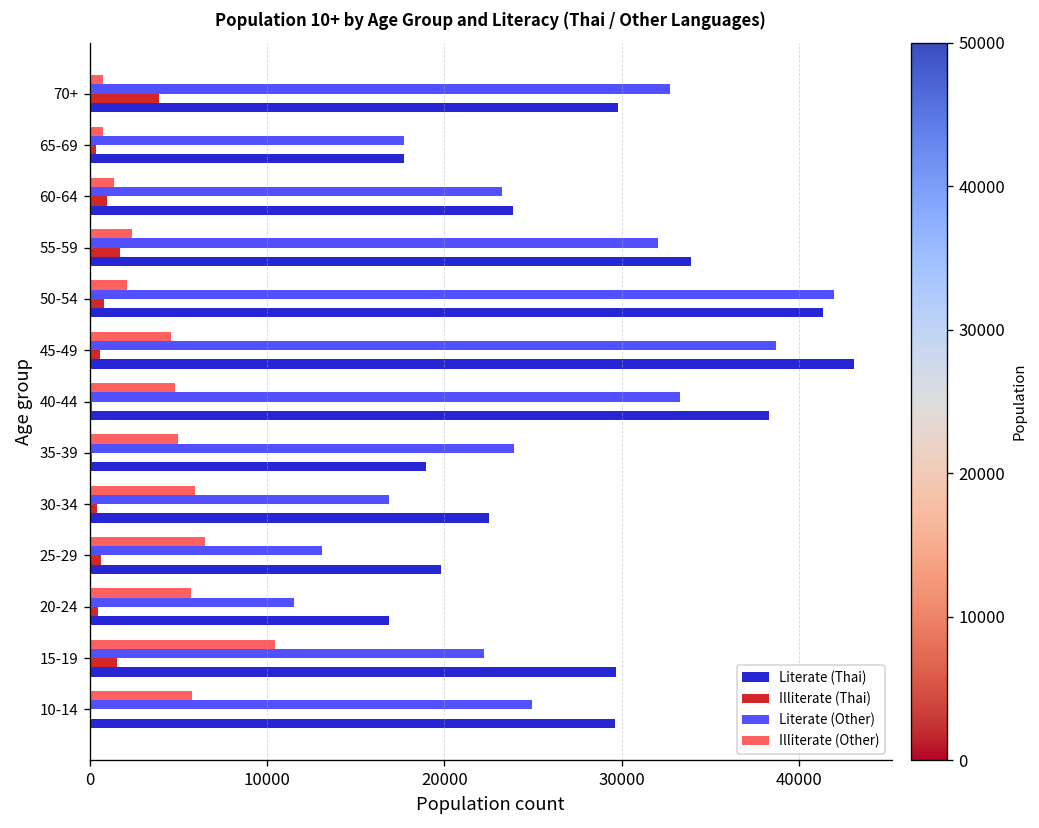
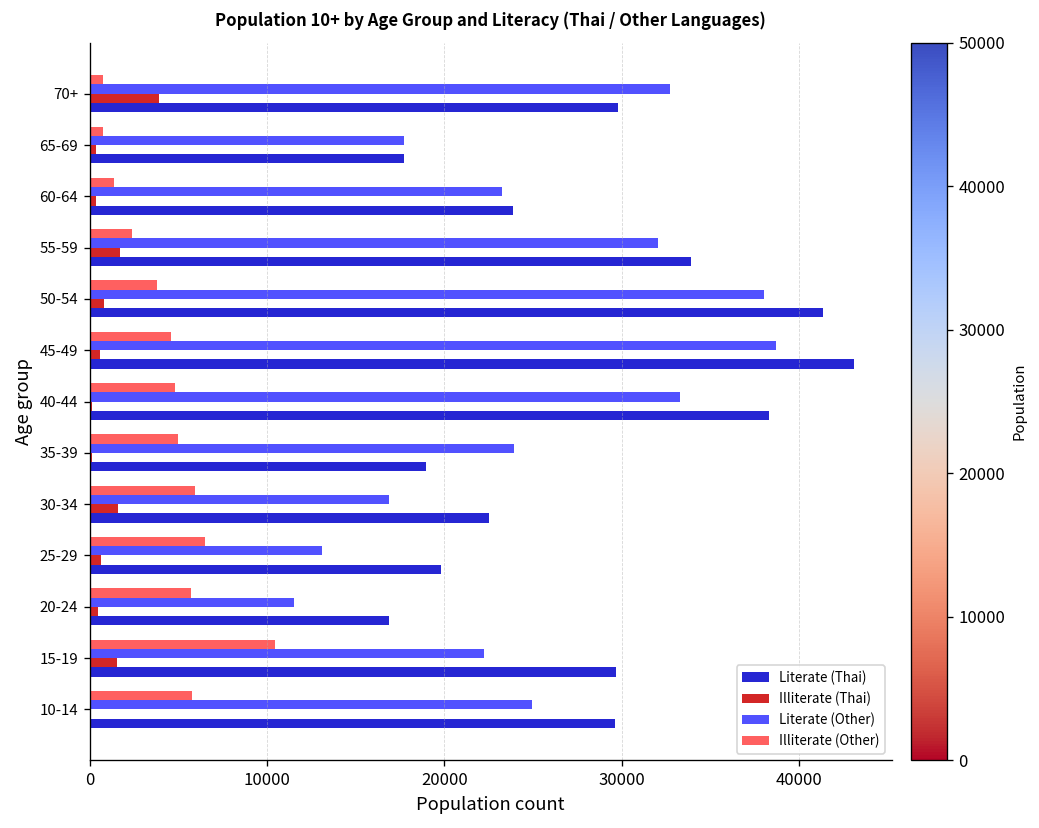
Illiterate (Thai), 60-64: 1000 -> 400
Illiterate (Other), 50-54: 2100 -> 3800
Literate (Other), 50-54: 41900 -> 38000
Illiterate (Thai), 30-34: 400 -> 1600
